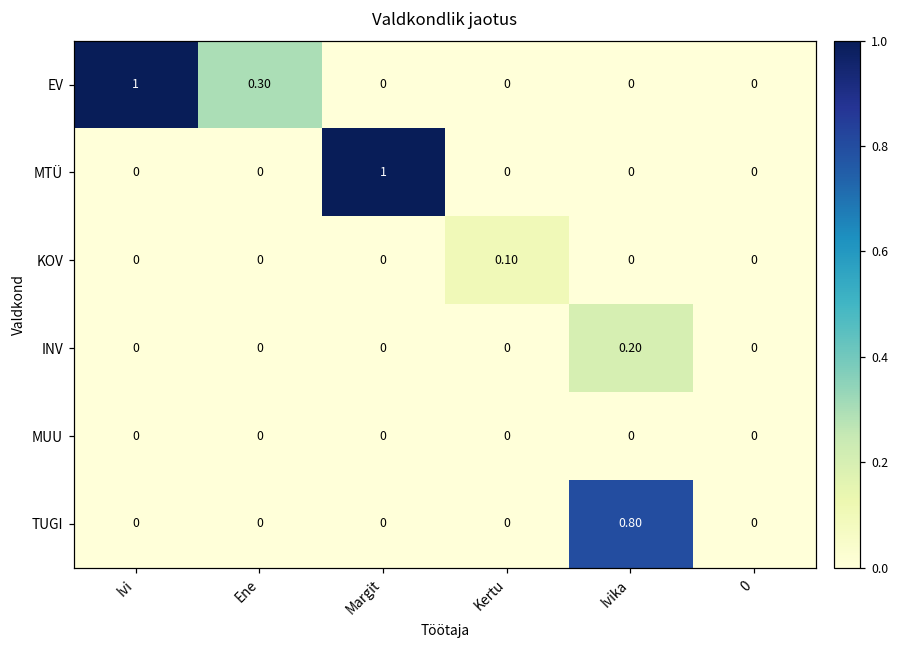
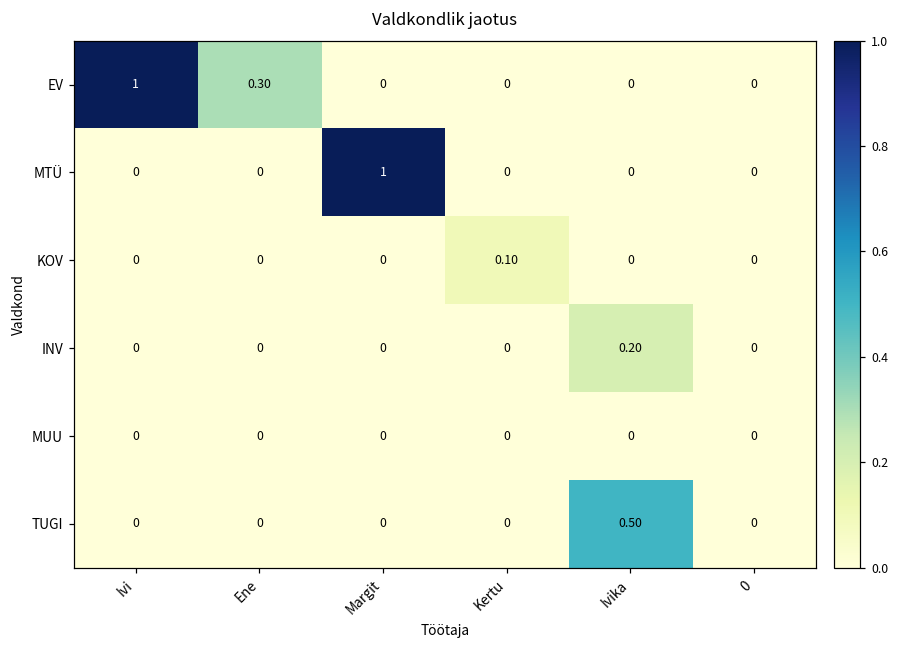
TUGI, Ivika: 0.80 -> 0.50
